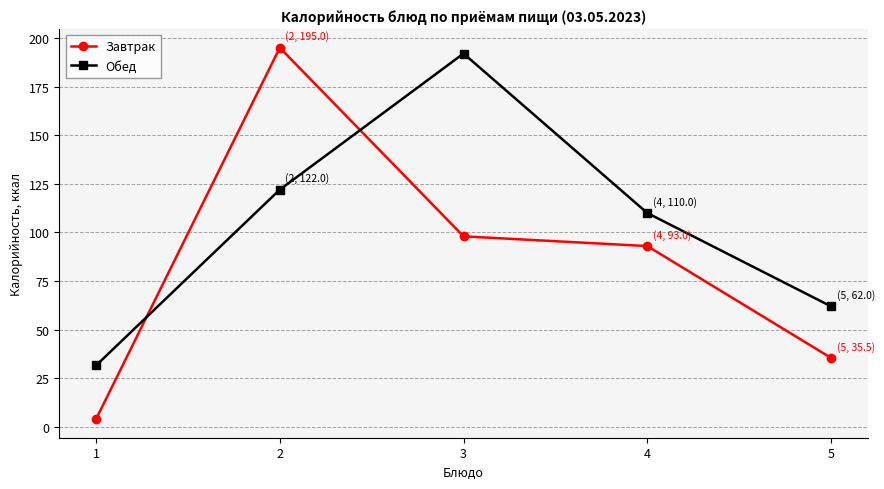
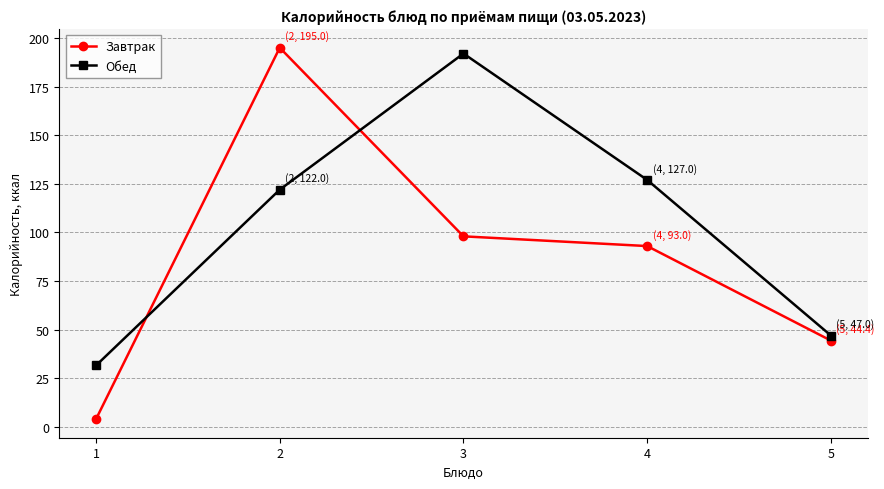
Обед, 4: 110.0 -> 127.0
Завтрак, 5: 35.5 -> 44.4
Обед, 5: 62.0 -> 47.0
